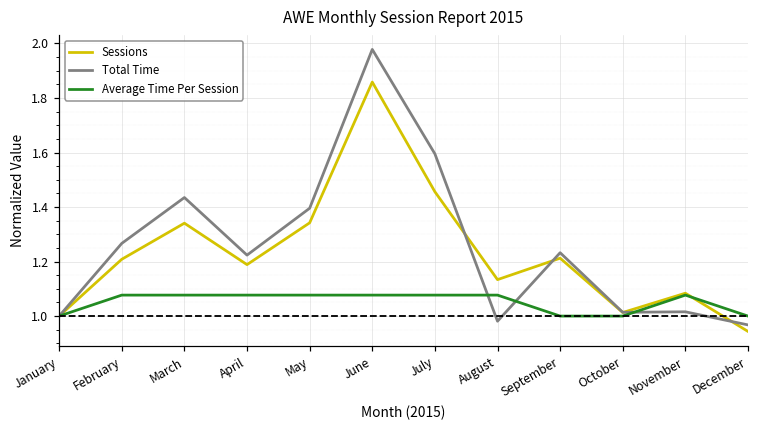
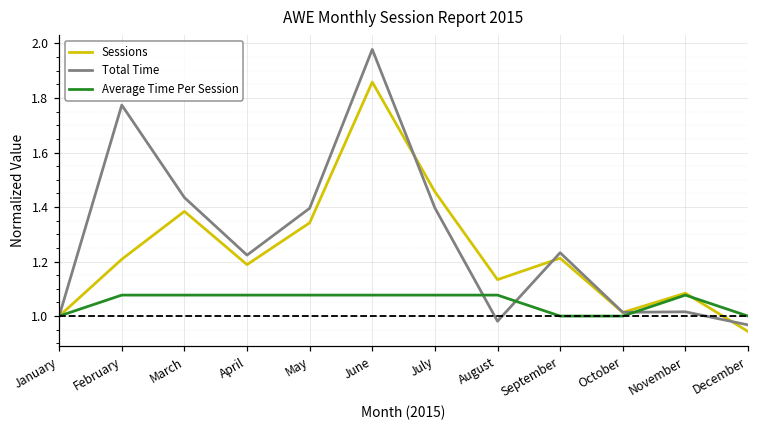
Total Time, February: 1.27 -> 1.77
Sessions, March: 1.34 -> 1.38
Total Time, July: 1.60 -> 1.40
